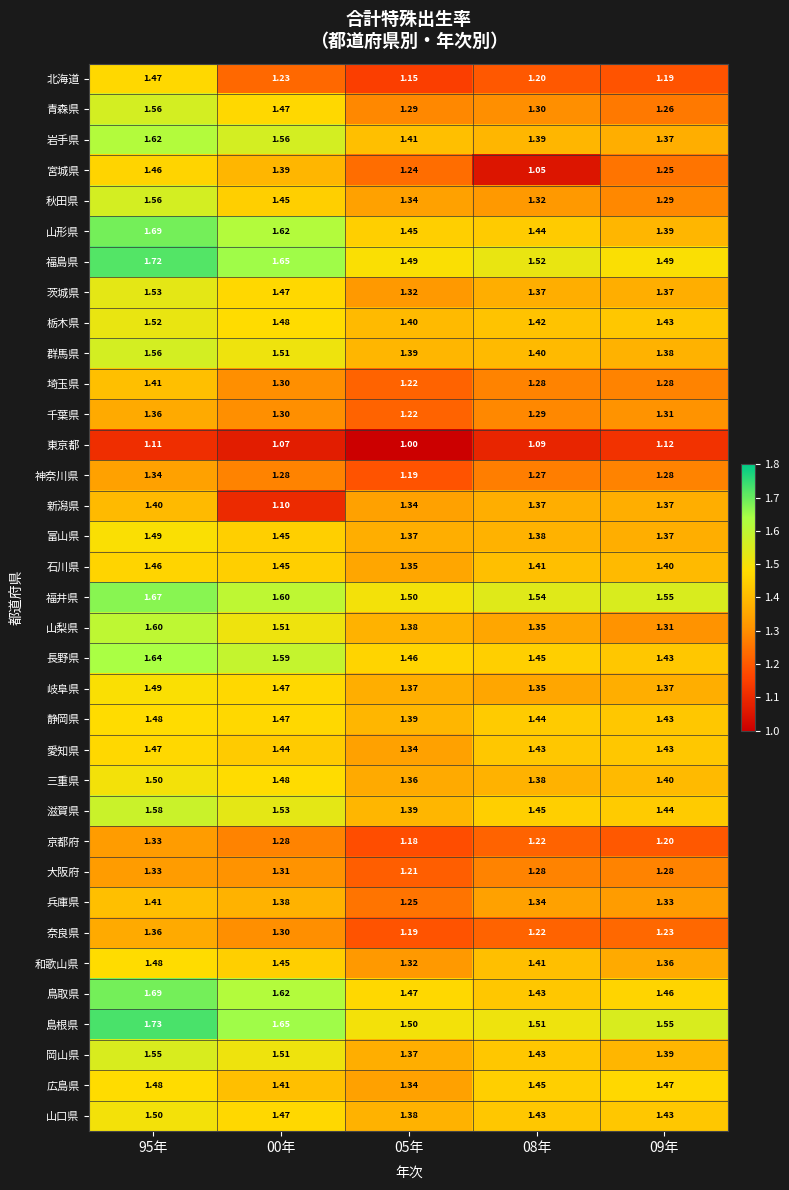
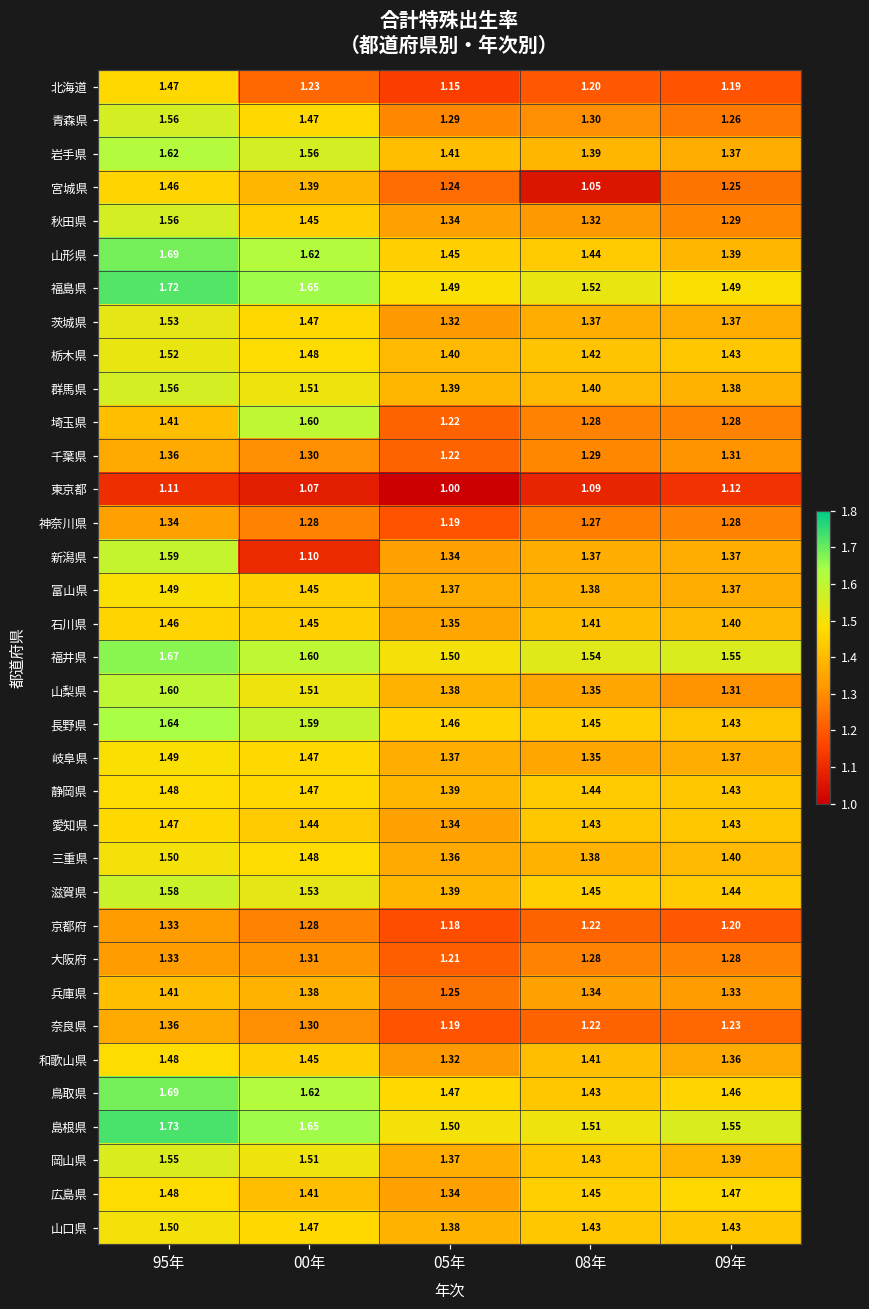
埼玉県, 00年: 1.30 -> 1.60
新潟県, 95年: 1.40 -> 1.59
